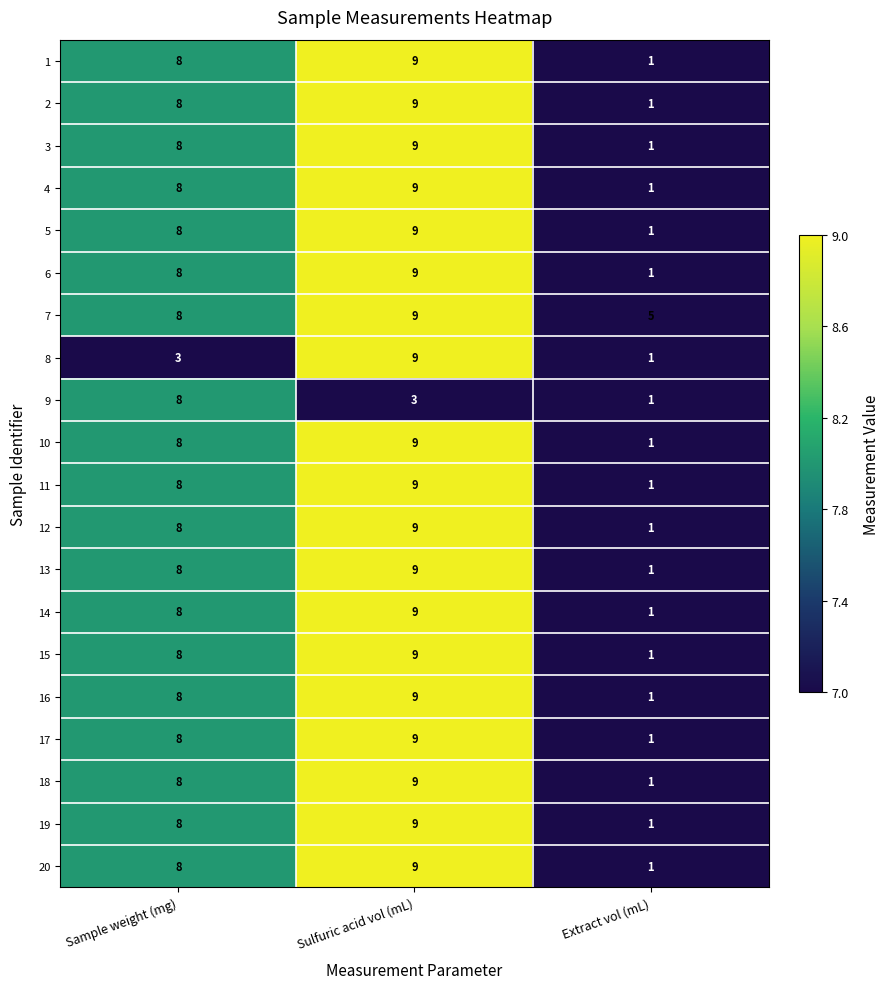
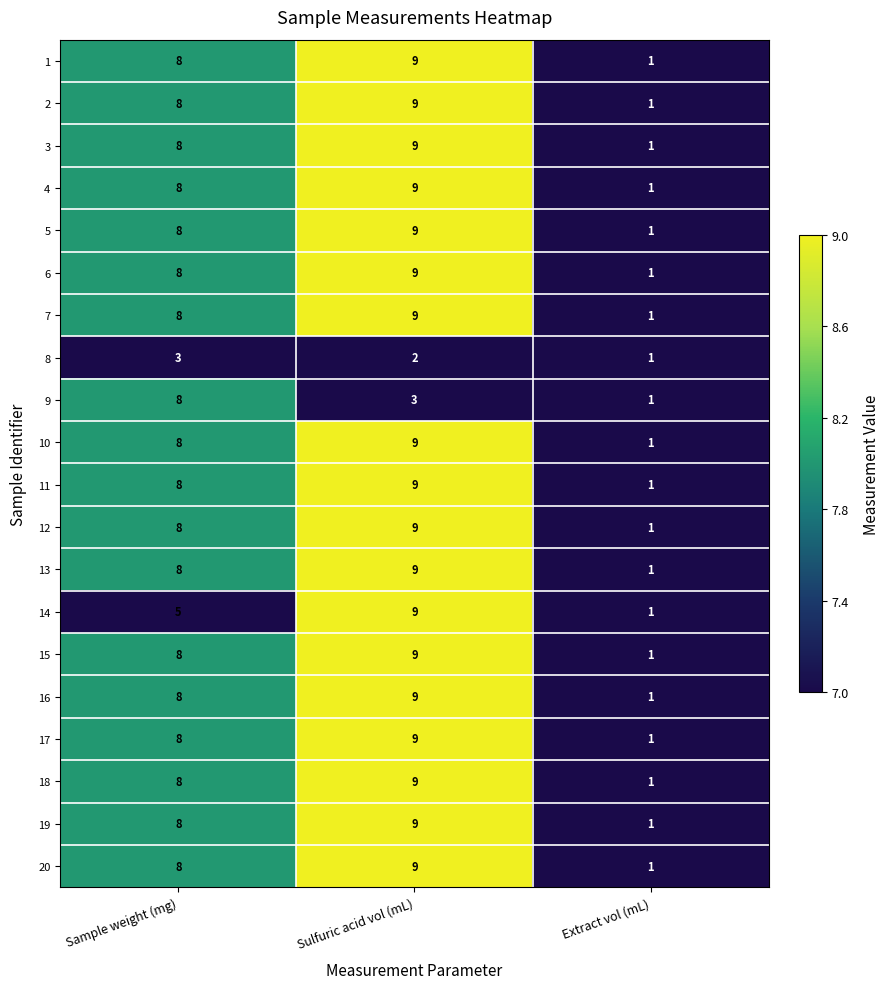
7, Extract vol (mL): 5 -> 1
8, Sulfuric acid vol (mL): 9 -> 2
14, Sample weight (mg): 8 -> 5
